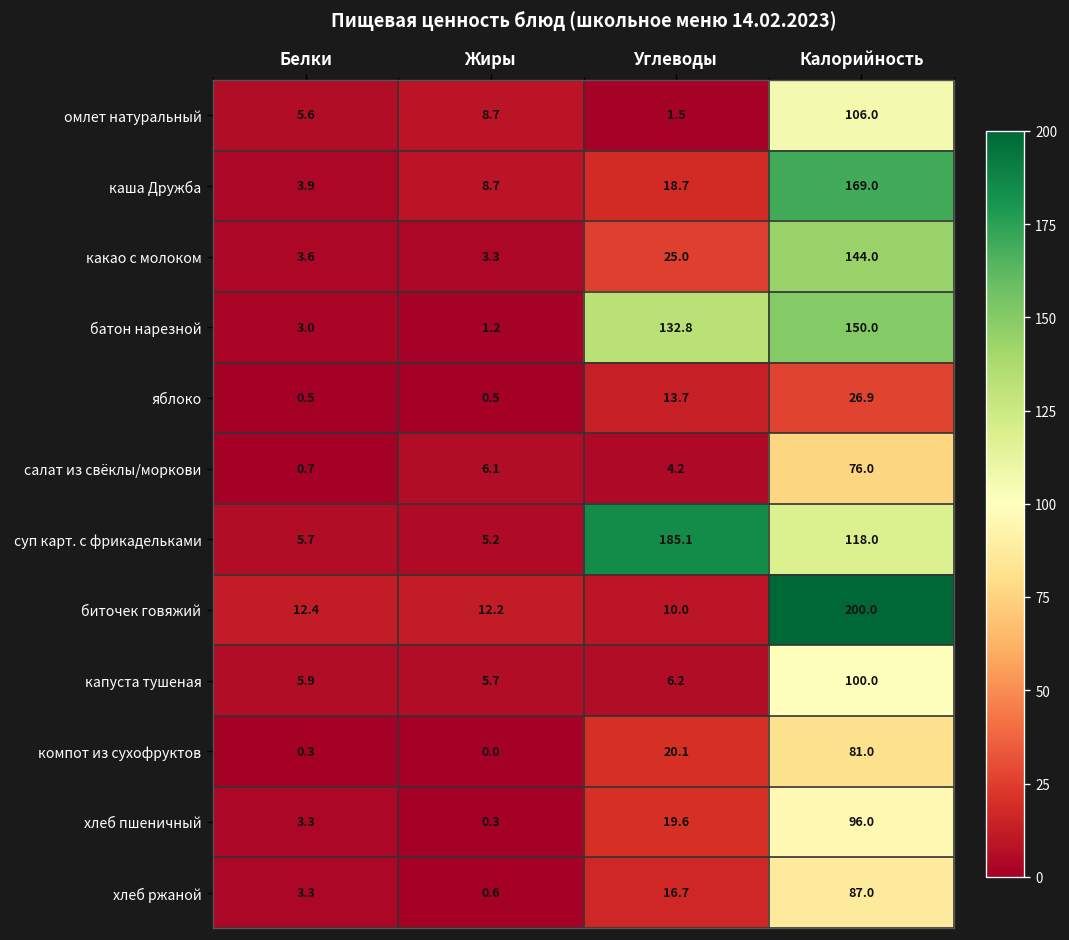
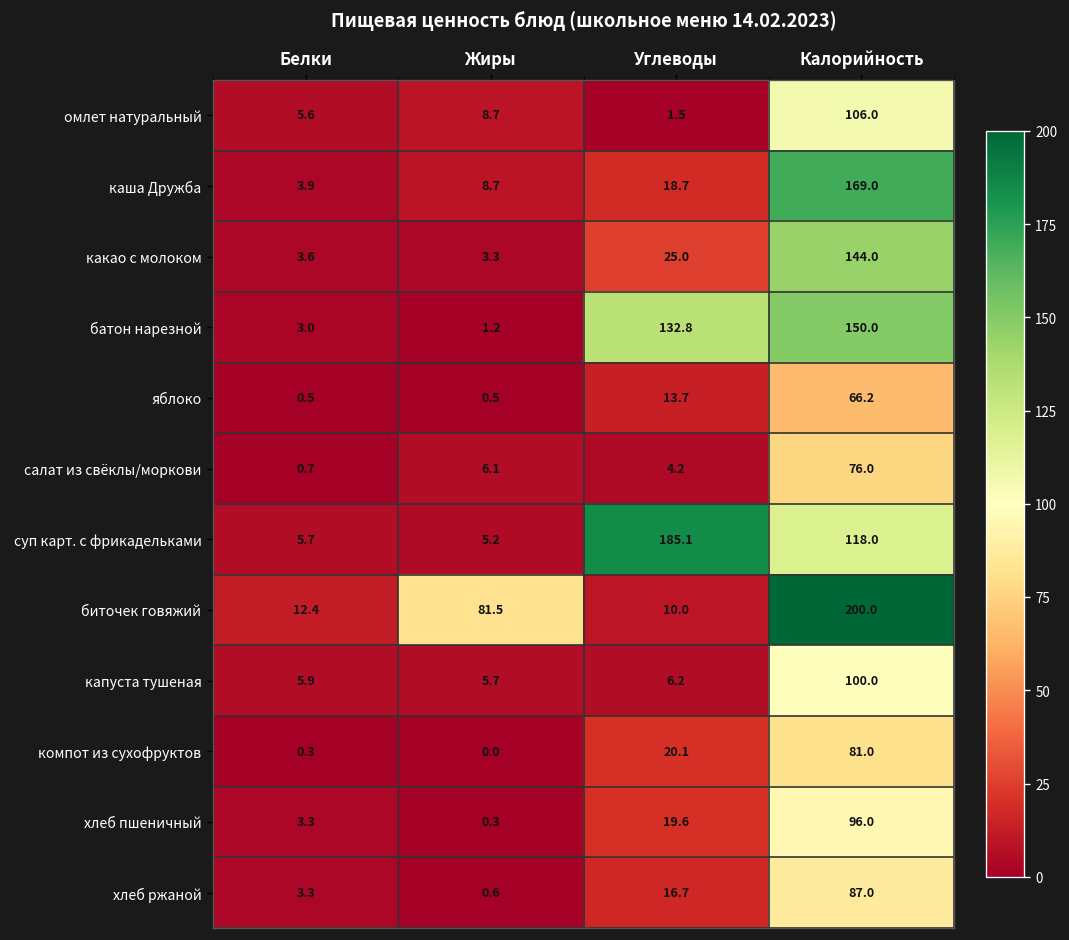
яблоко, Калорийность: 26.9 -> 66.2
биточек говяжий, Жиры: 12.2 -> 81.5
